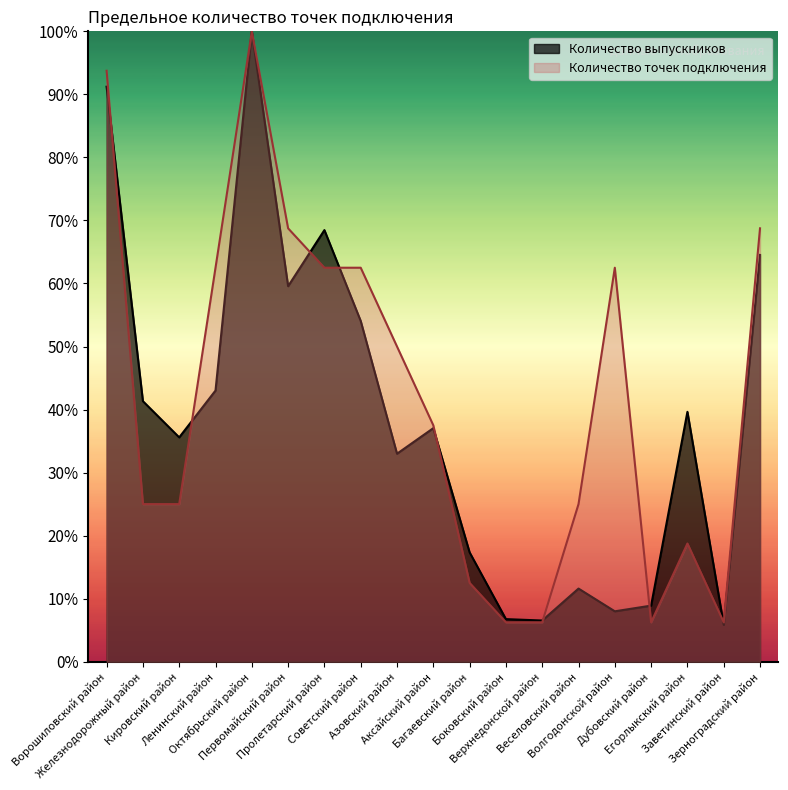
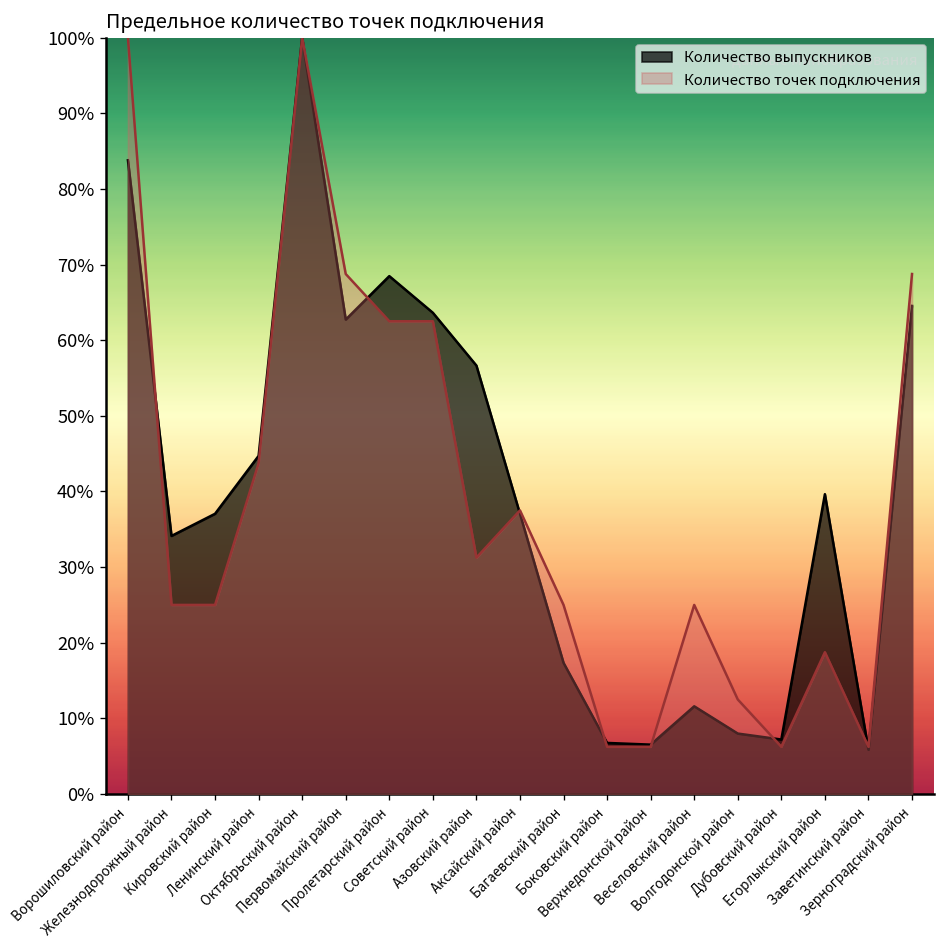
Количество выпускников, Ворошиловский район: 91% -> 84%
Количество точек подключения, Ворошиловский район: 94% -> 100%
Количество выпускников, Железнодорожный район: 41% -> 34%
Количество выпускников, Кировский район: 36% -> 37%
Количество выпускников, Ленинский район: 43% -> 45%
Количество точек подключения, Ленинский район: 63% -> 44%
Количество выпускников, Первомайский район: 60% -> 63%
Количество выпускников, Советский район: 54% -> 64%
Количество выпускников, Азовский район: 33% -> 57%
Количество точек подключения, Азовский район: 50% -> 31%
Количество точек подключения, Багаевский район: 13% -> 25%
Количество точек подключения, Волгодонской район: 63% -> 13%
Количество выпускников, Дубовский район: 9% -> 7%
